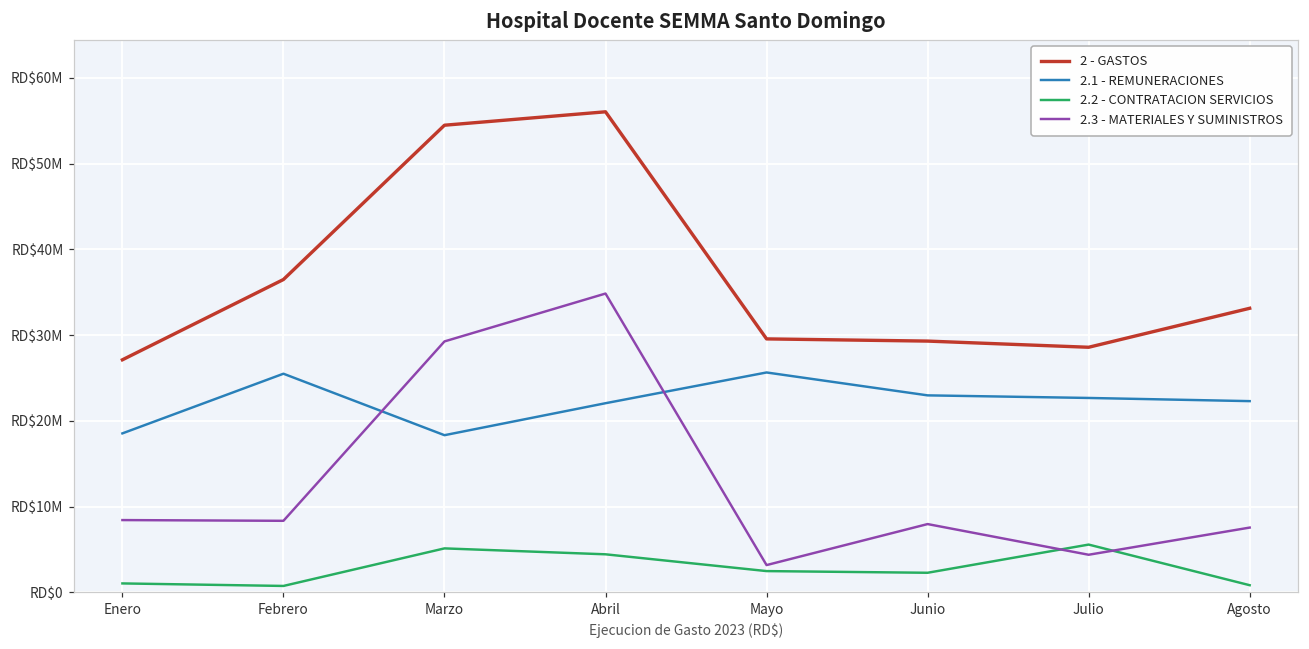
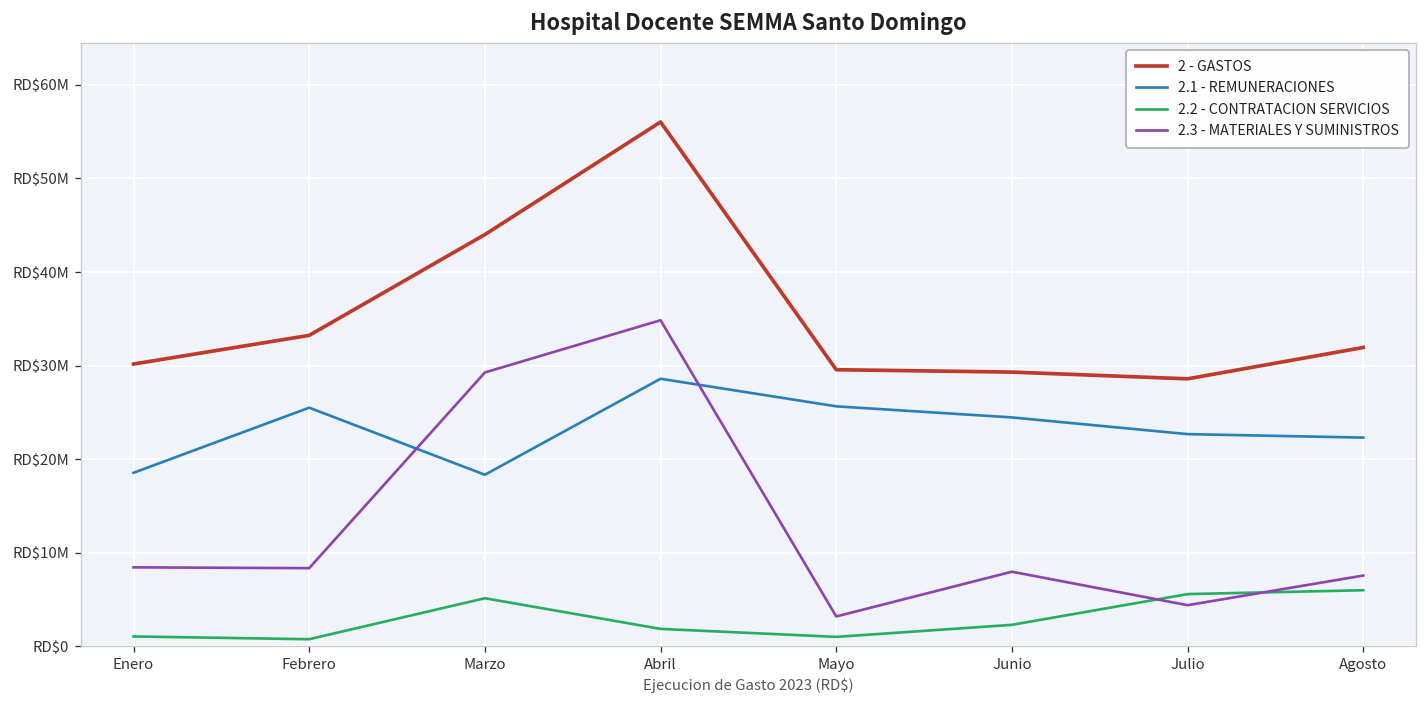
2 - GASTOS, Enero: RD$27000000 -> RD$30000000
2 - GASTOS, Febrero: RD$36000000 -> RD$33000000
2 - GASTOS, Marzo: RD$54000000 -> RD$44000000
2.1 - REMUNERACIONES, Abril: RD$22000000 -> RD$29000000
2.2 - CONTRATACION SERVICIOS, Abril: RD$4000000 -> RD$2000000
2.2 - CONTRATACION SERVICIOS, Mayo: RD$2000000 -> RD$1000000
2.1 - REMUNERACIONES, Junio: RD$23000000 -> RD$24000000
2 - GASTOS, Agosto: RD$33000000 -> RD$32000000
2.2 - CONTRATACION SERVICIOS, Agosto: RD$1000000 -> RD$6000000
